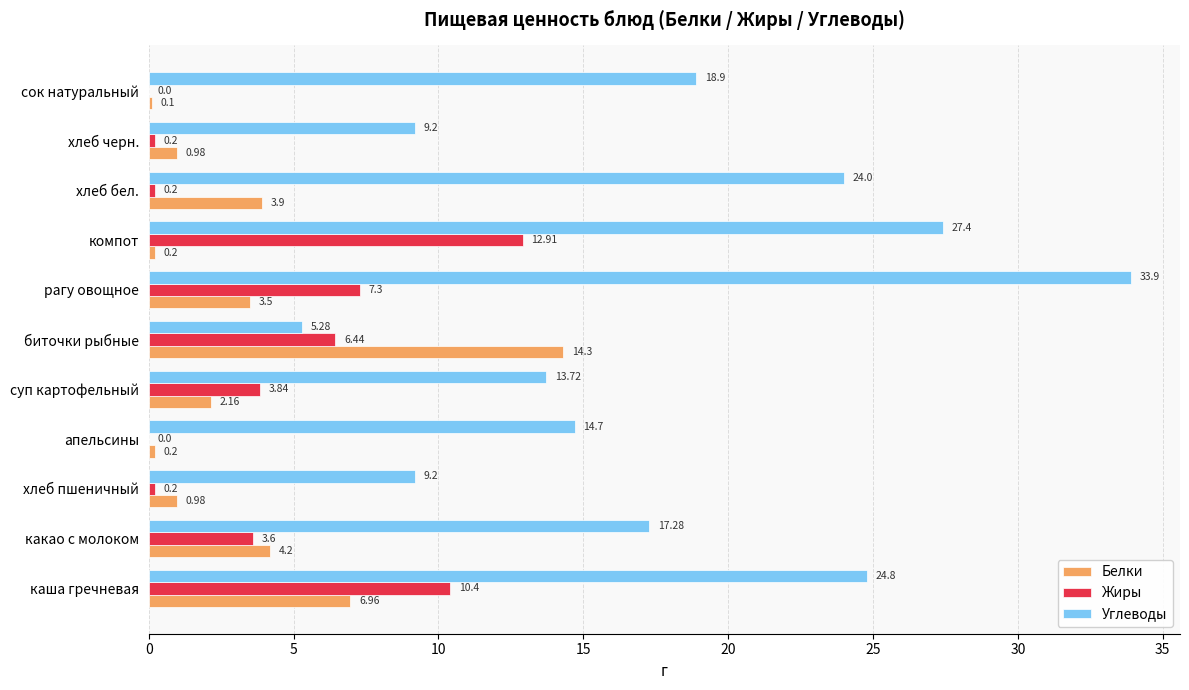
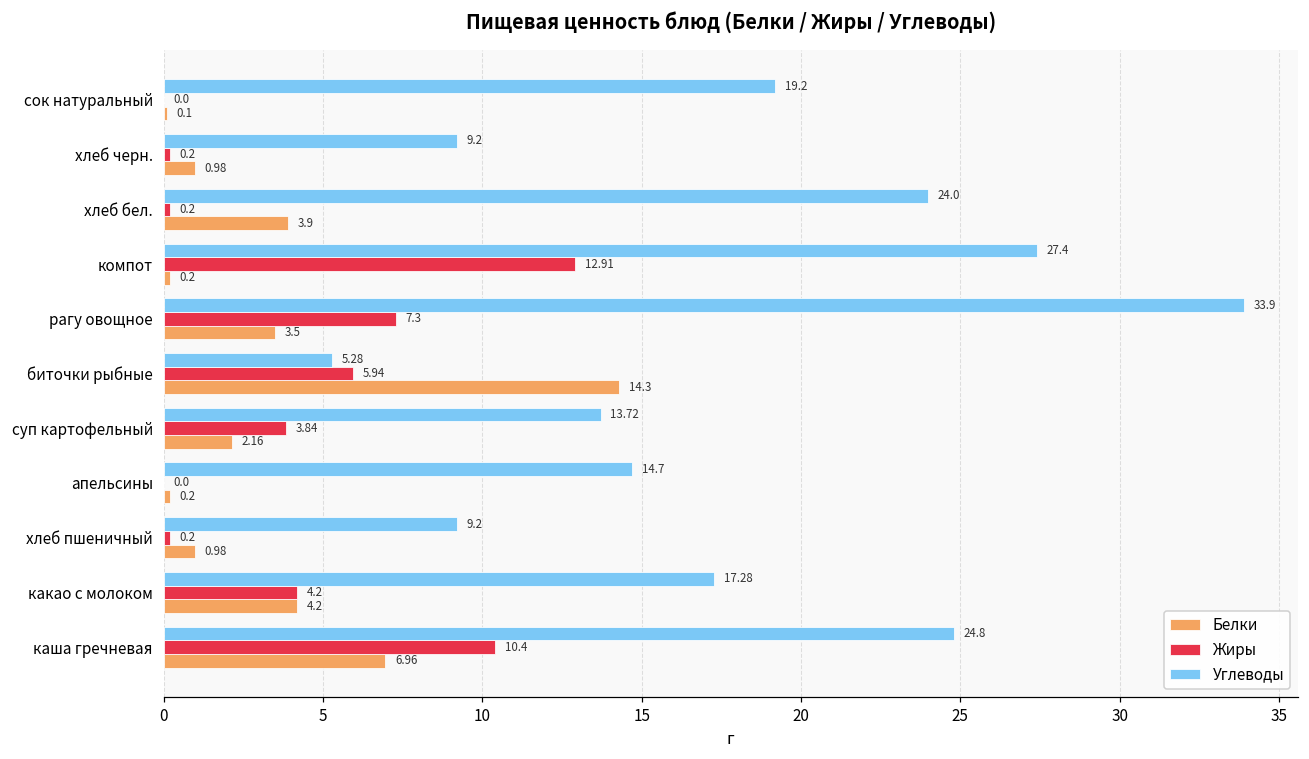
Углеводы, сок натуральный: 18.9 -> 19.2
Жиры, биточки рыбные: 6.44 -> 5.94
Жиры, какао с молоком: 3.6 -> 4.2
